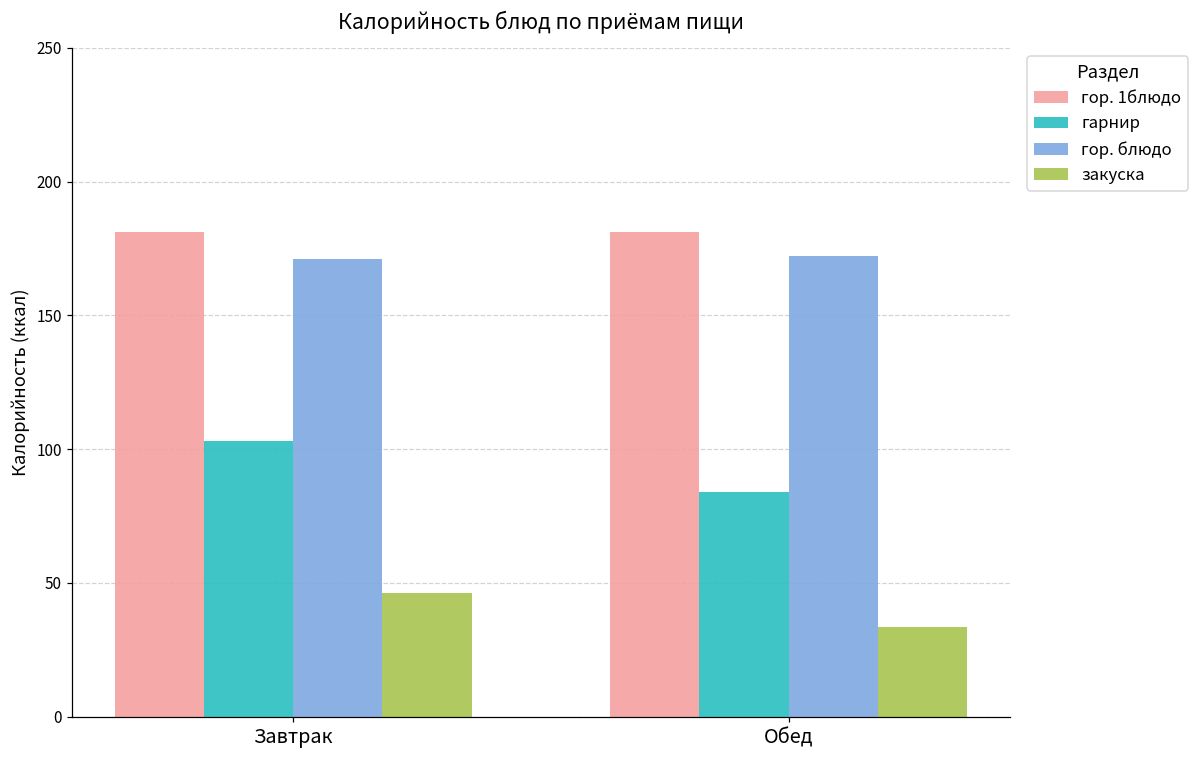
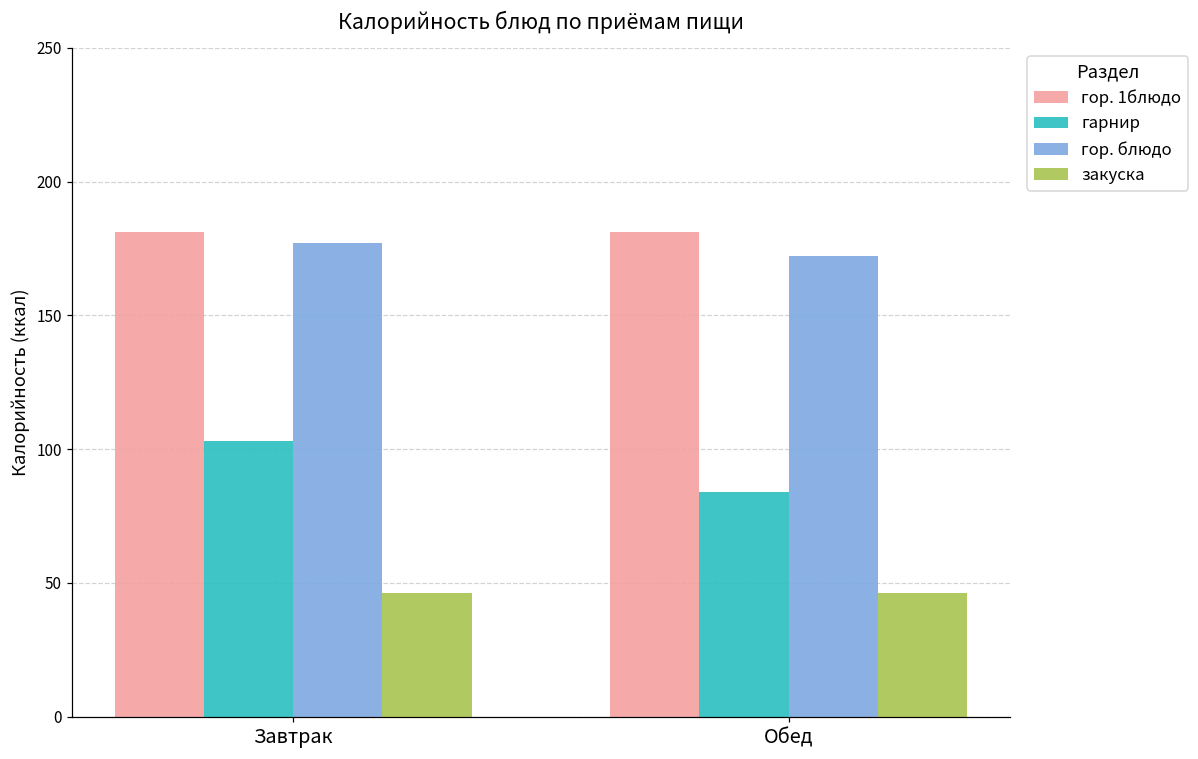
гор. блюдо, Завтрак: 171 -> 177
закуска, Обед: 34 -> 46
